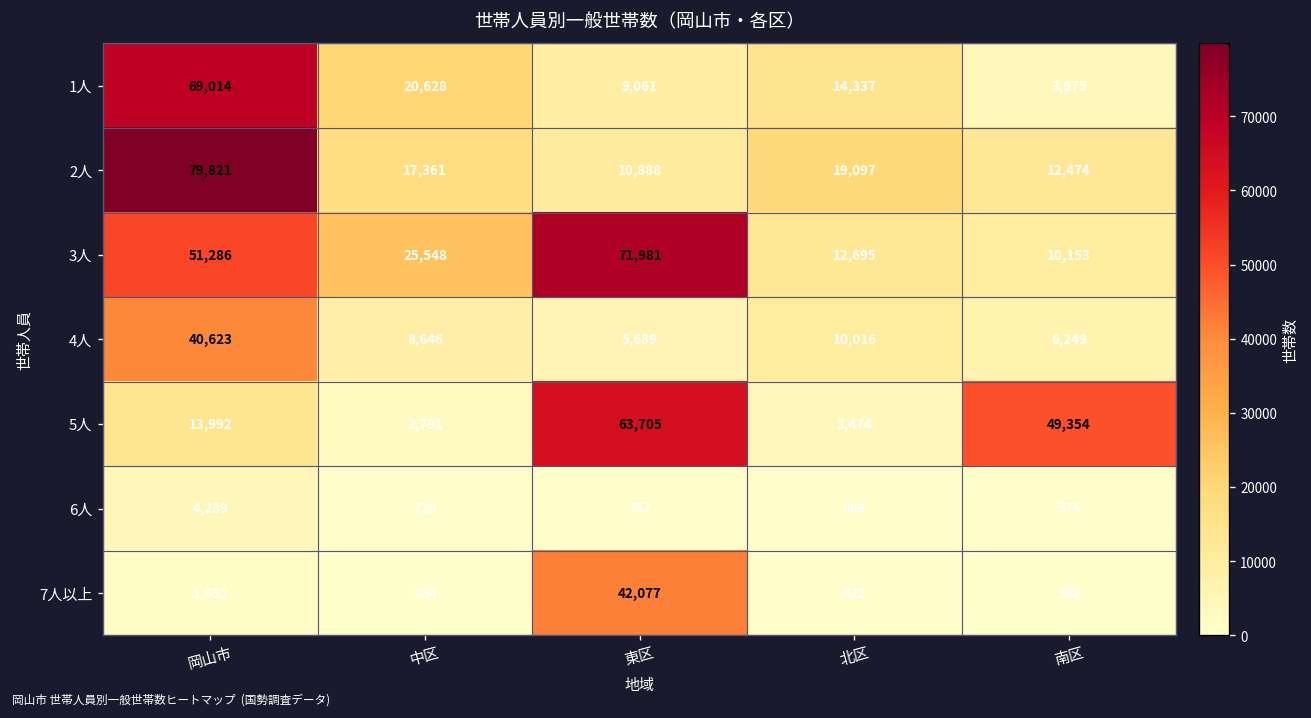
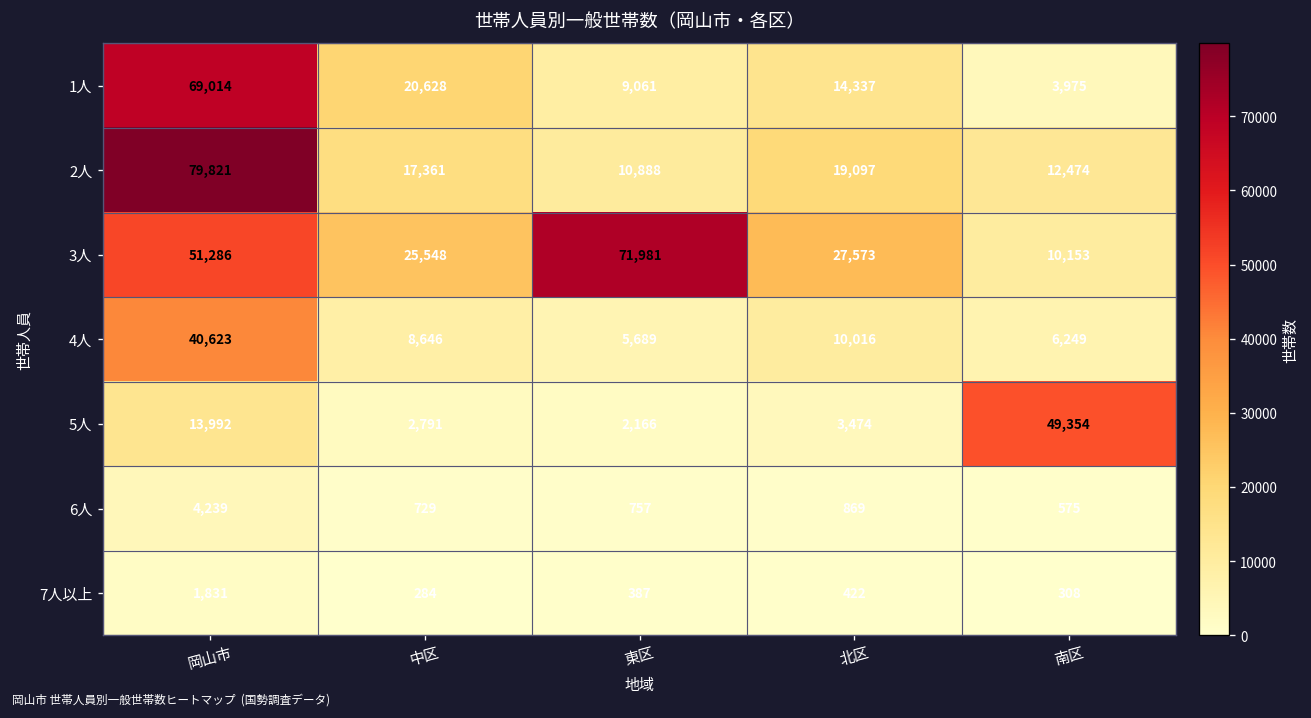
3人, 北区: 12,695 -> 27,573
5人, 東区: 63,705 -> 2,166
7人以上, 東区: 42,077 -> 387
